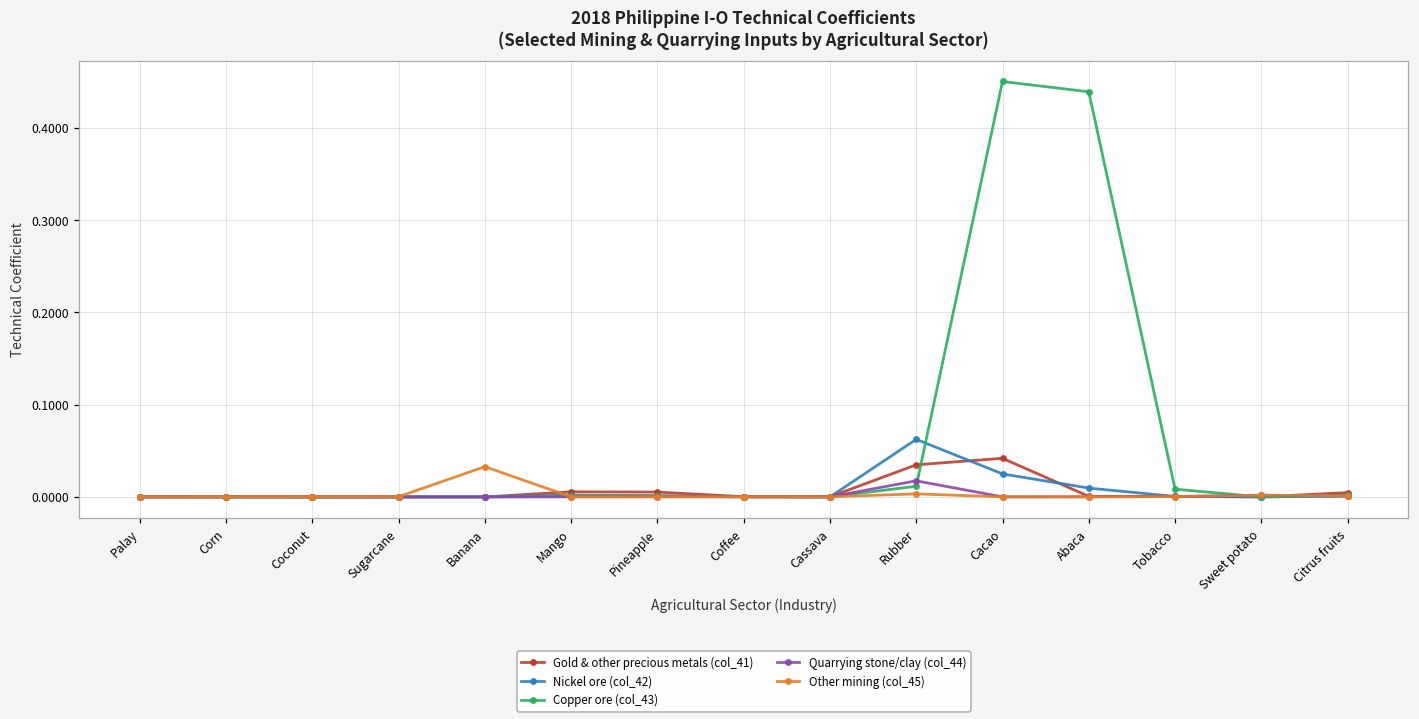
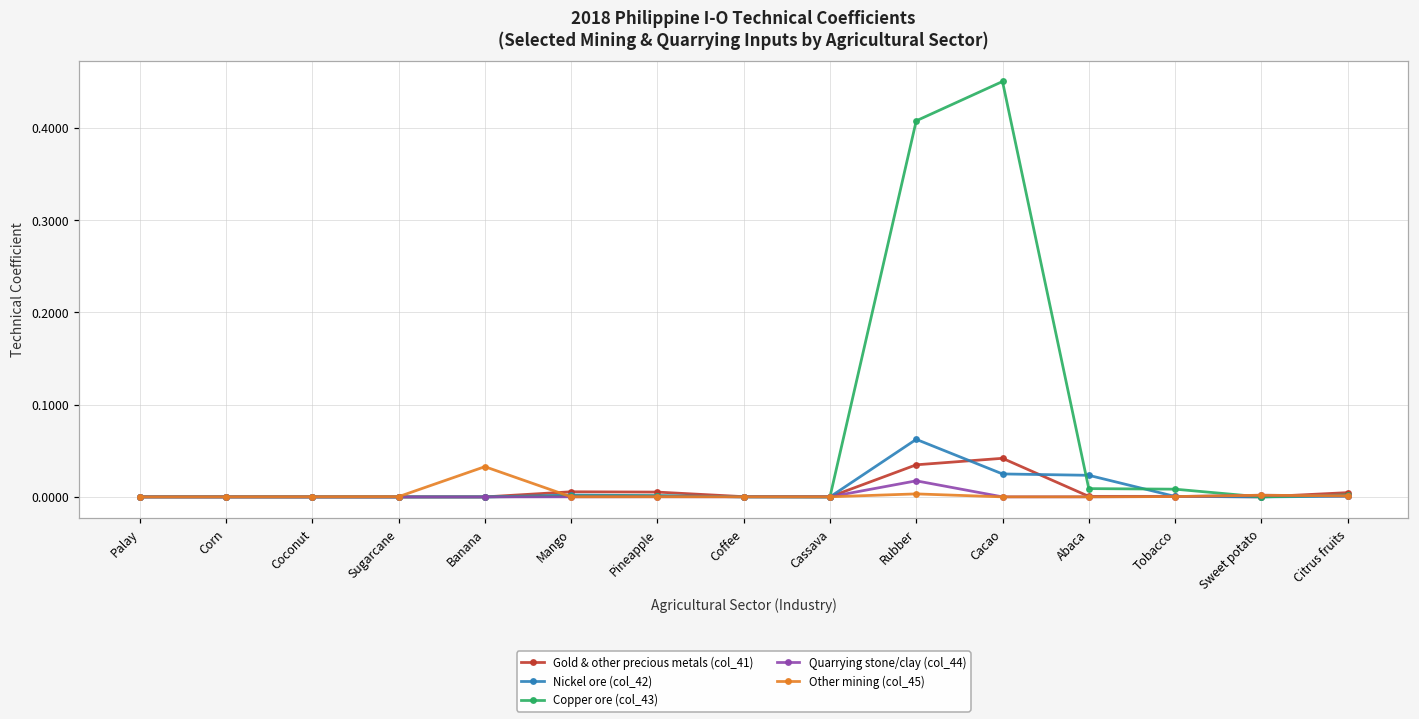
Copper ore (col_43), Rubber: 0.01 -> 0.41
Nickel ore (col_42), Abaca: 0.01 -> 0.02
Copper ore (col_43), Abaca: 0.44 -> 0.01
